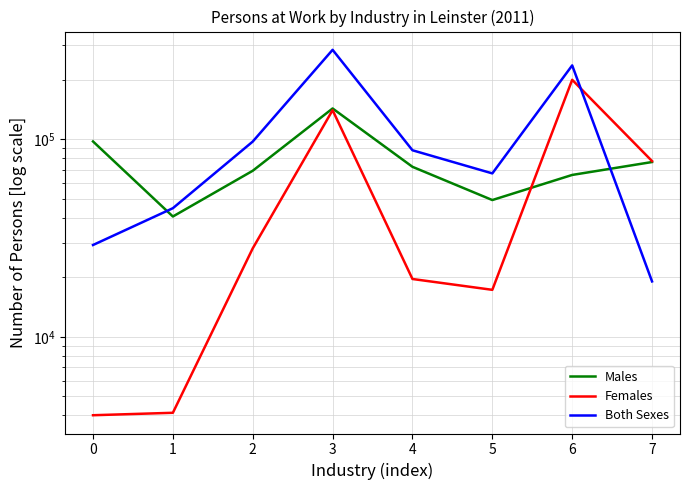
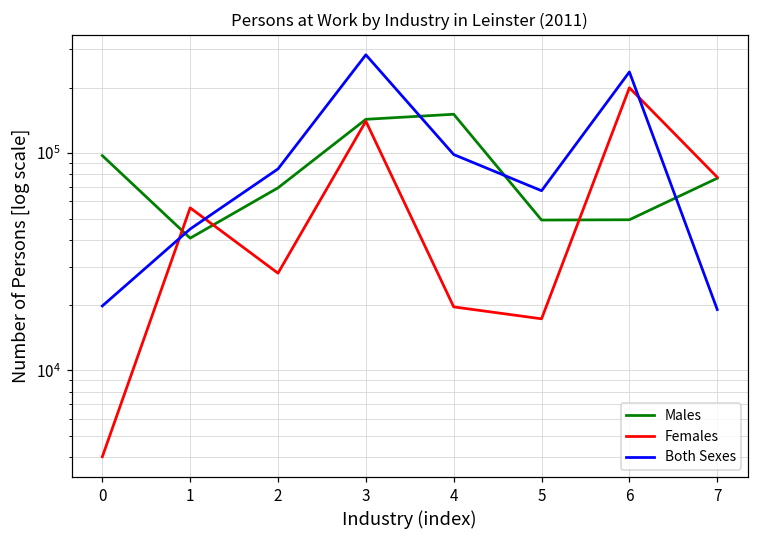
Both Sexes, 0: 29000 -> 20000
Females, 1: 4100 -> 56000
Both Sexes, 2: 100000 -> 85000
Males, 4: 72000 -> 150000
Both Sexes, 4: 90000 -> 100000
Males, 6: 66000 -> 49000
